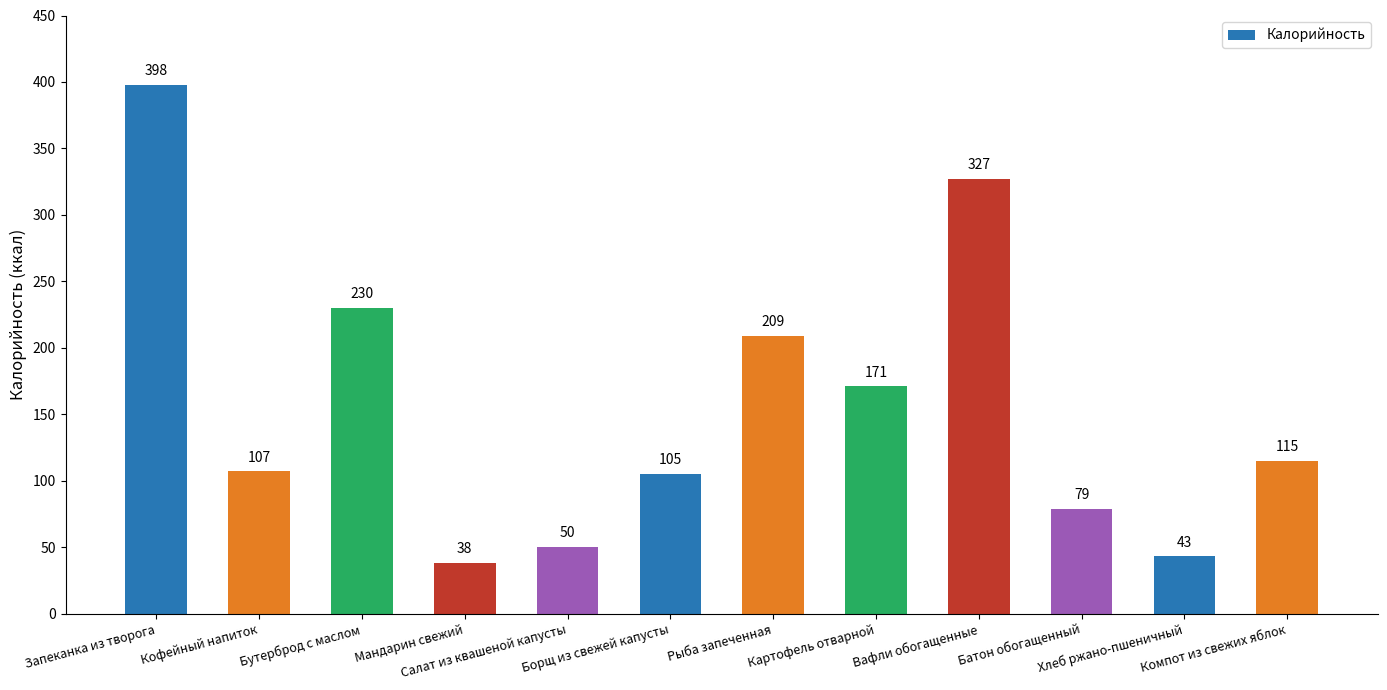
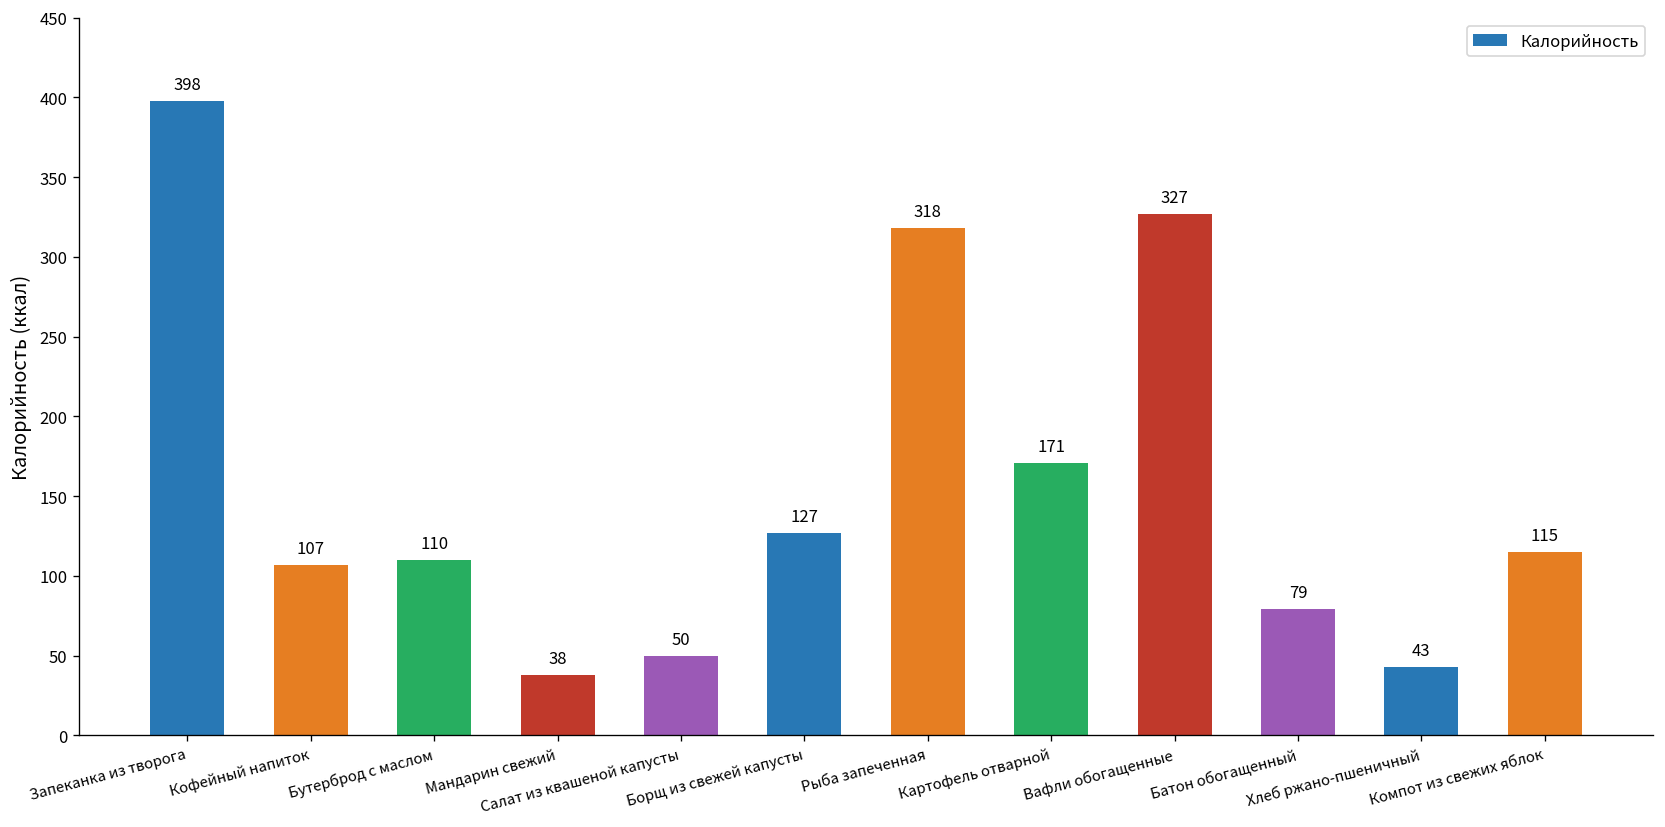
Бутерброд с маслом: 230 -> 110
Борщ из свежей капусты: 105 -> 127
Рыба запеченная: 209 -> 318
